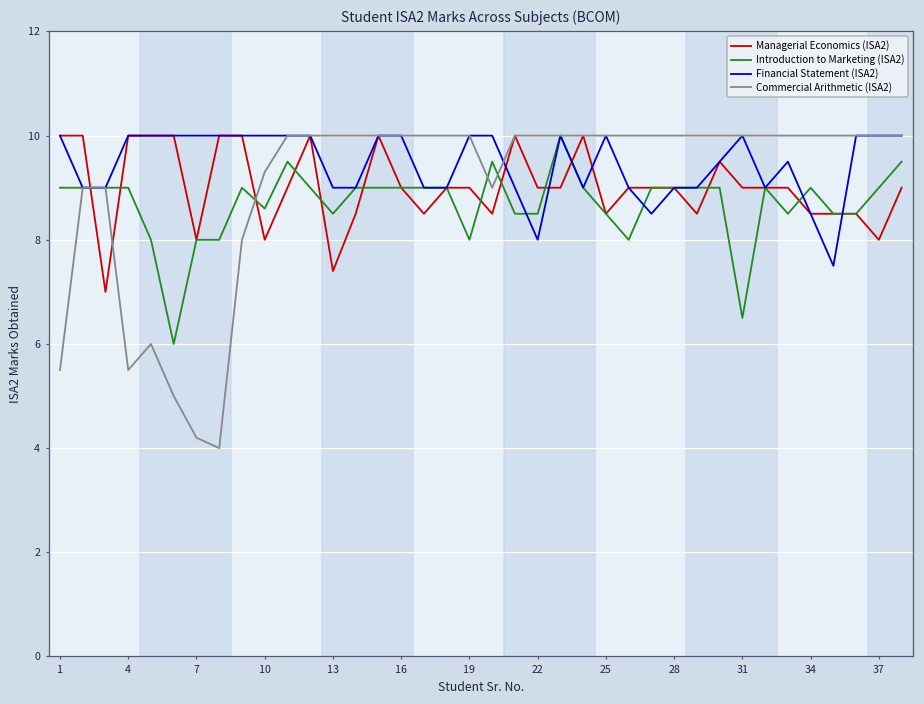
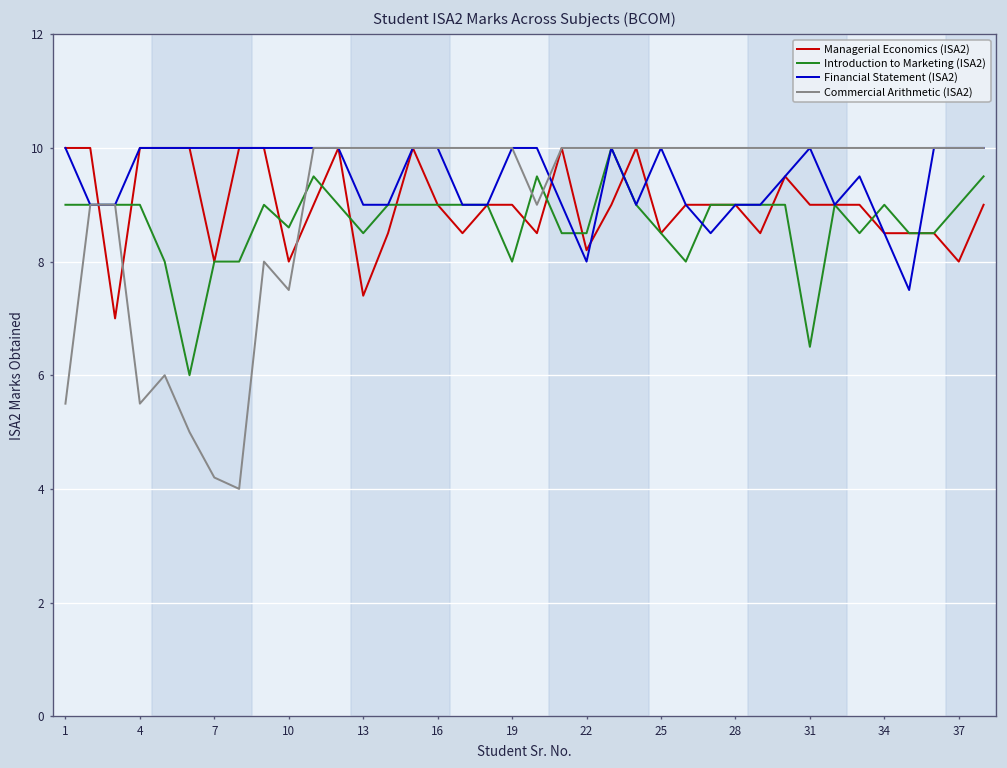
Commercial Arithmetic (ISA2), 10: 9.3 -> 7.5
Managerial Economics (ISA2), 22: 9.0 -> 8.2
